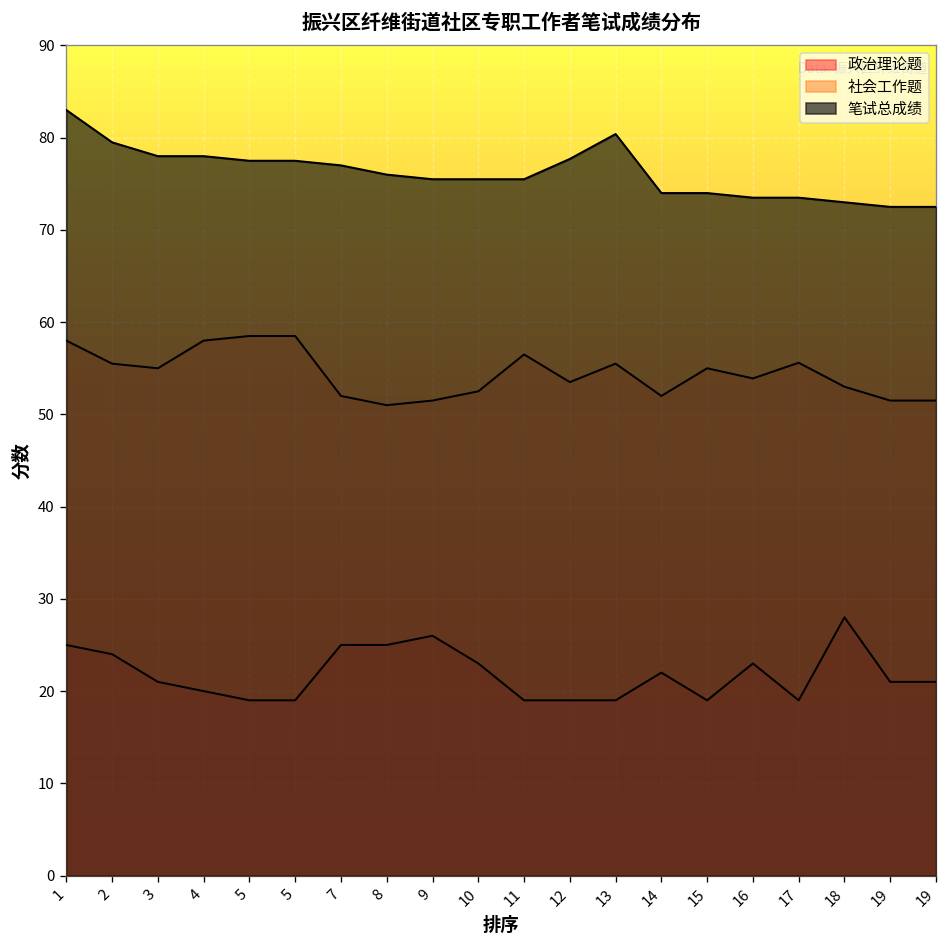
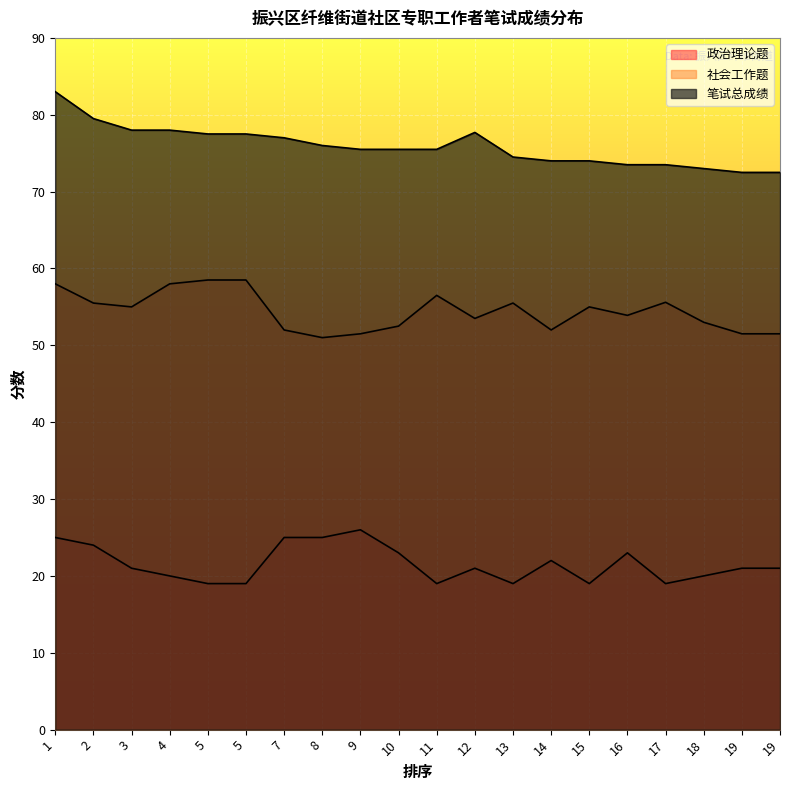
政治理论题, 12: 19 -> 21
笔试总成绩, 13: 80 -> 75
政治理论题, 18: 28 -> 20
